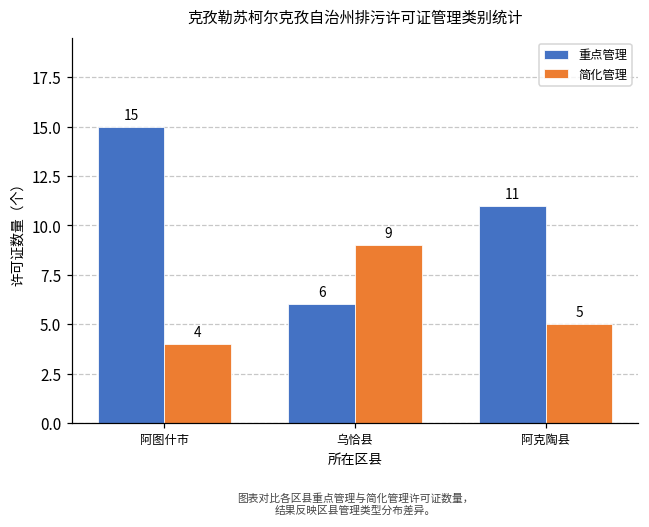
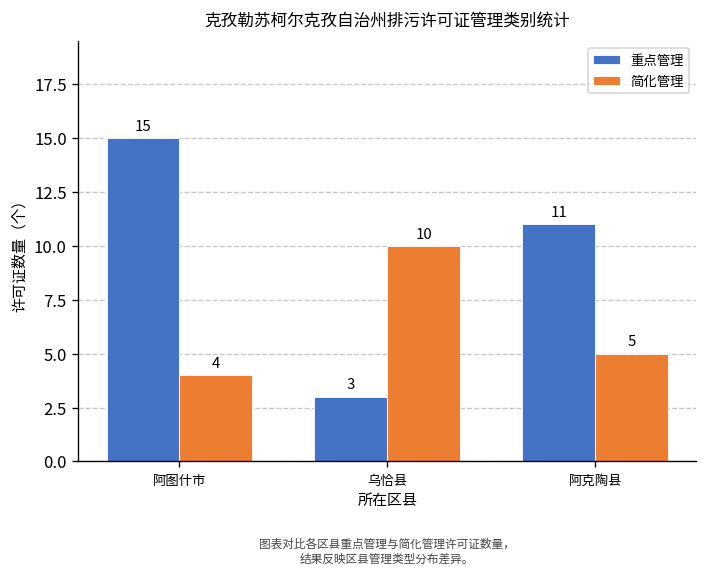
重点管理, 乌恰县: 6 -> 3
简化管理, 乌恰县: 9 -> 10
